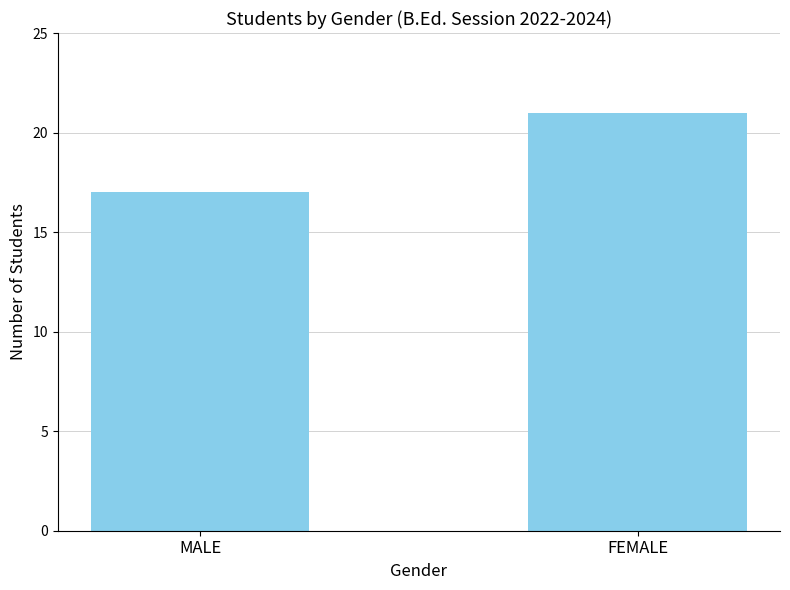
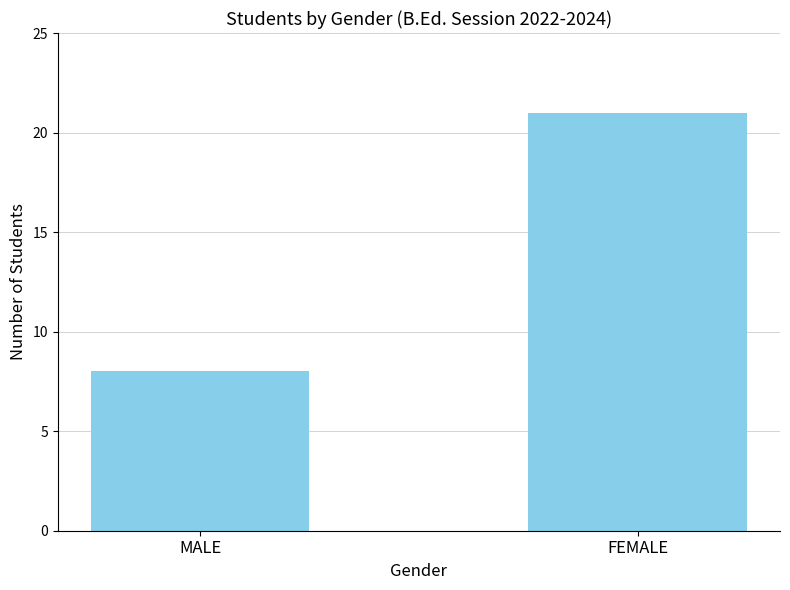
MALE: 17 -> 8
